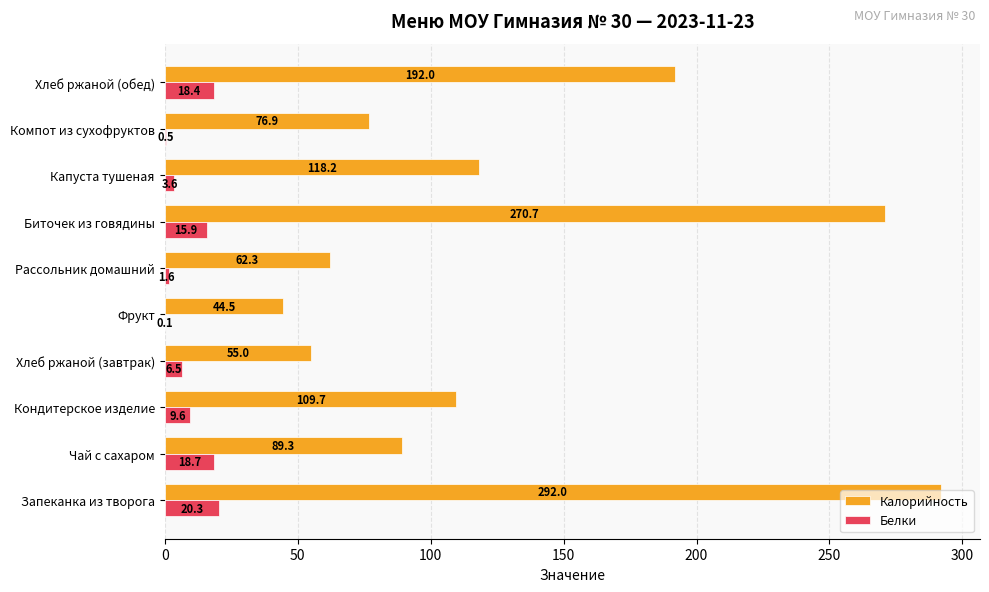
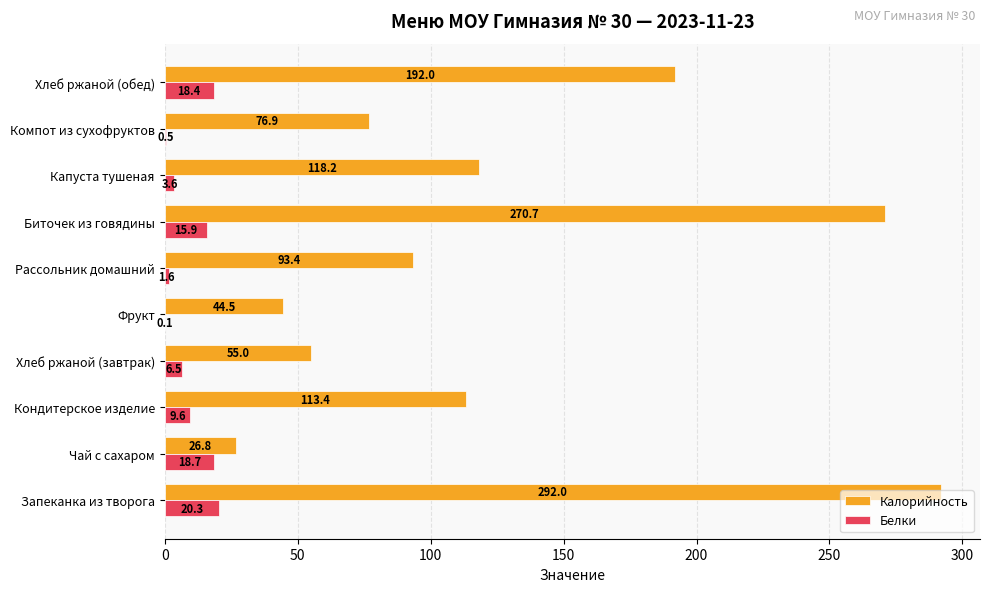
Калорийность, Рассольник домашний: 62.3 -> 93.4
Калорийность, Кондитерское изделие: 109.7 -> 113.4
Калорийность, Чай с сахаром: 89.3 -> 26.8
